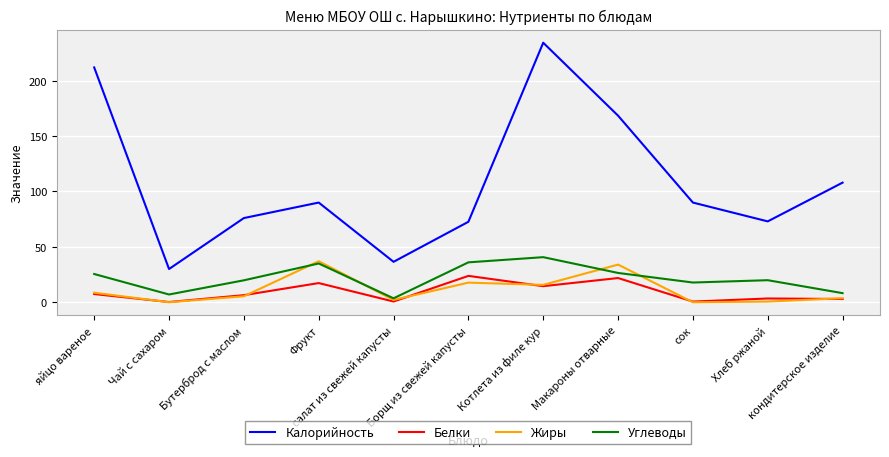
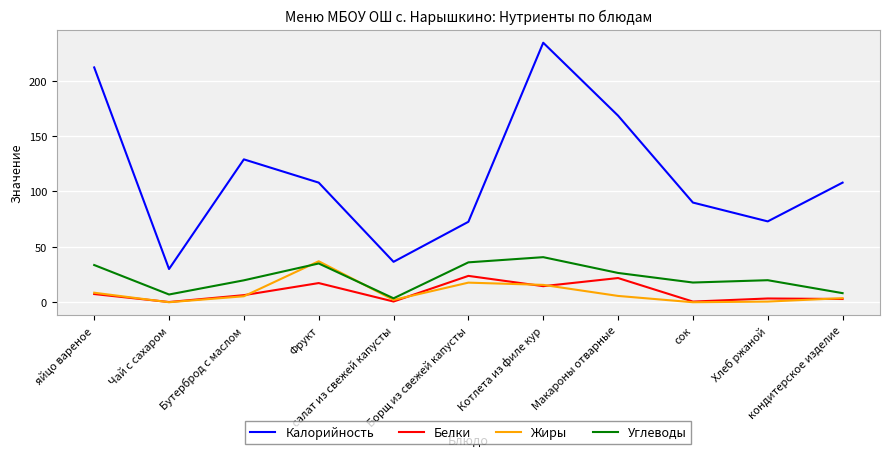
Углеводы, яйцо вареное: 26 -> 34
Калорийность, Бутерброд с маслом: 76 -> 129
Калорийность, Фрукт: 90 -> 108
Жиры, Макароны отварные: 34 -> 6
